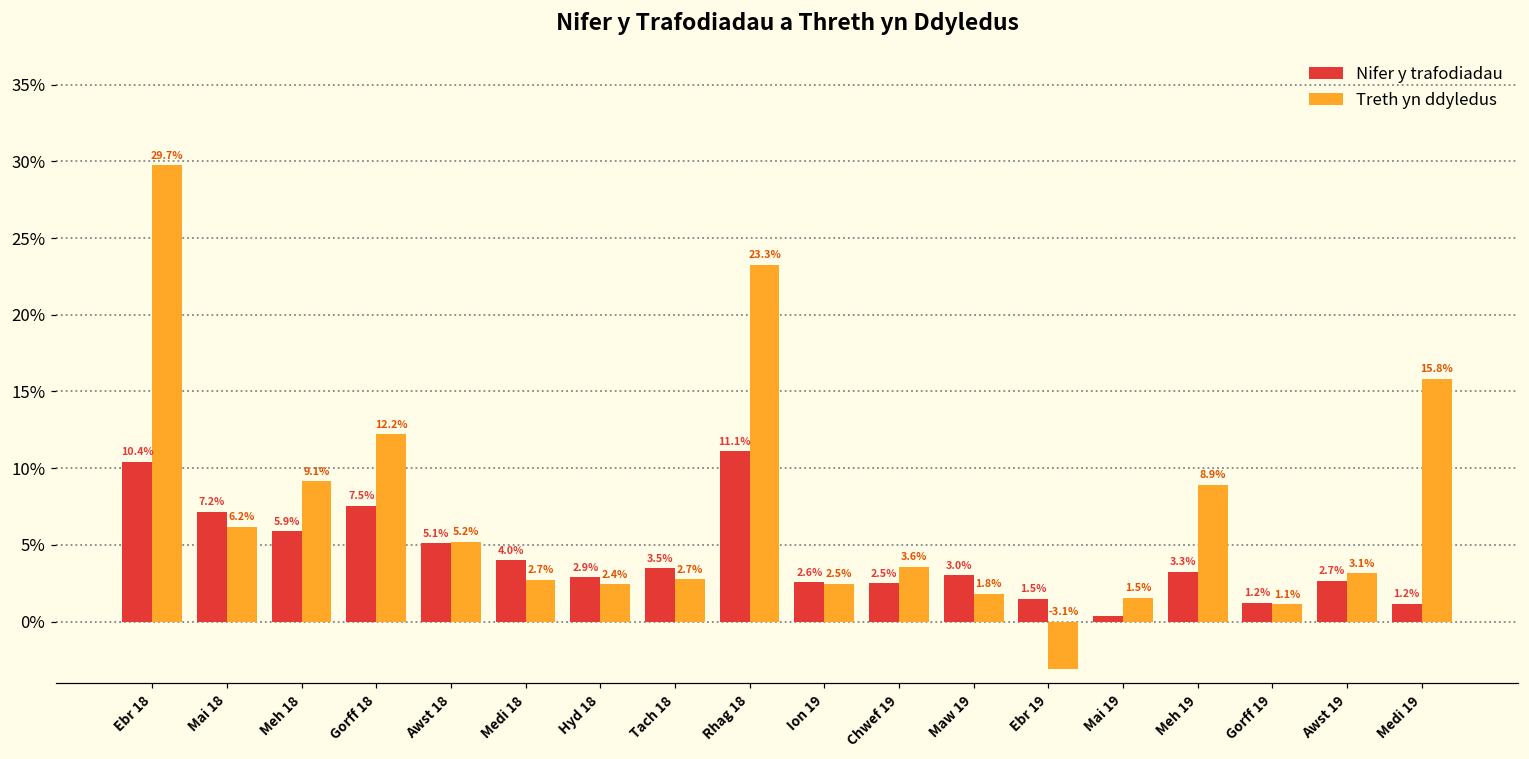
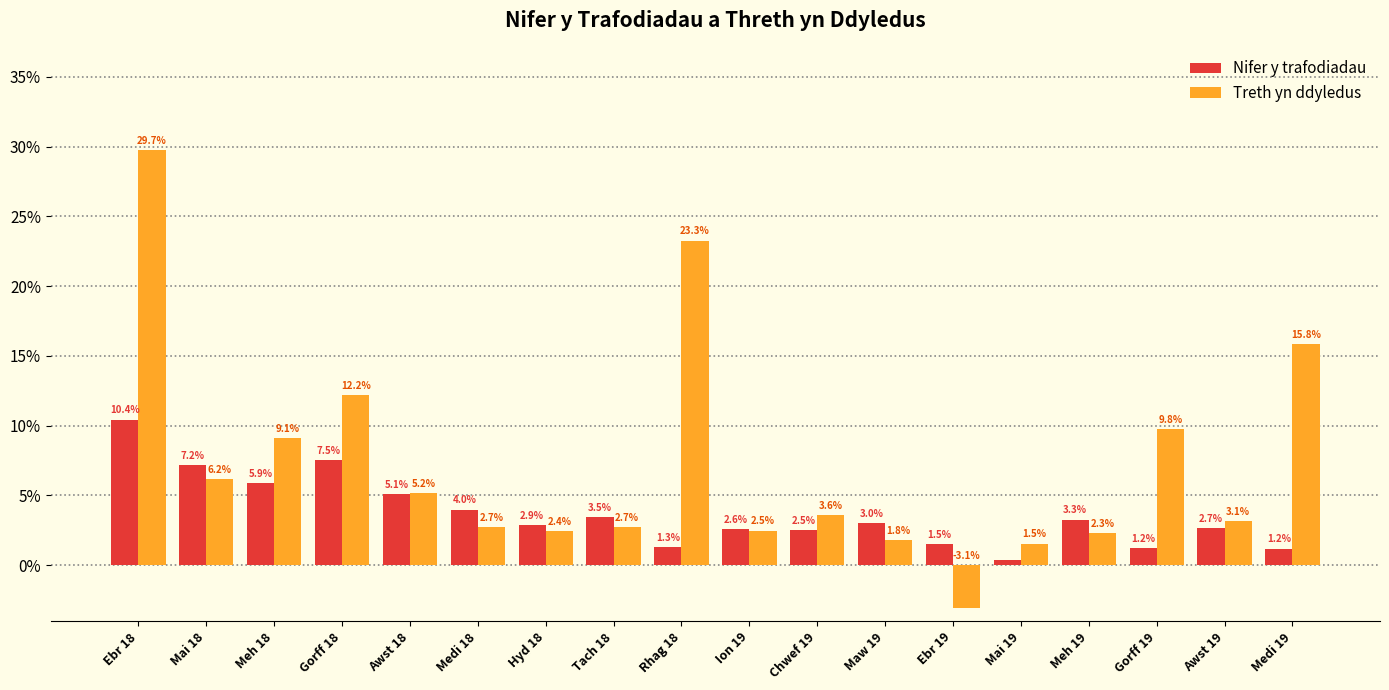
Nifer y trafodiadau, Rhag 18: 11.1% -> 1.3%
Treth yn ddyledus, Meh 19: 8.9% -> 2.3%
Treth yn ddyledus, Gorff 19: 1.1% -> 9.8%
